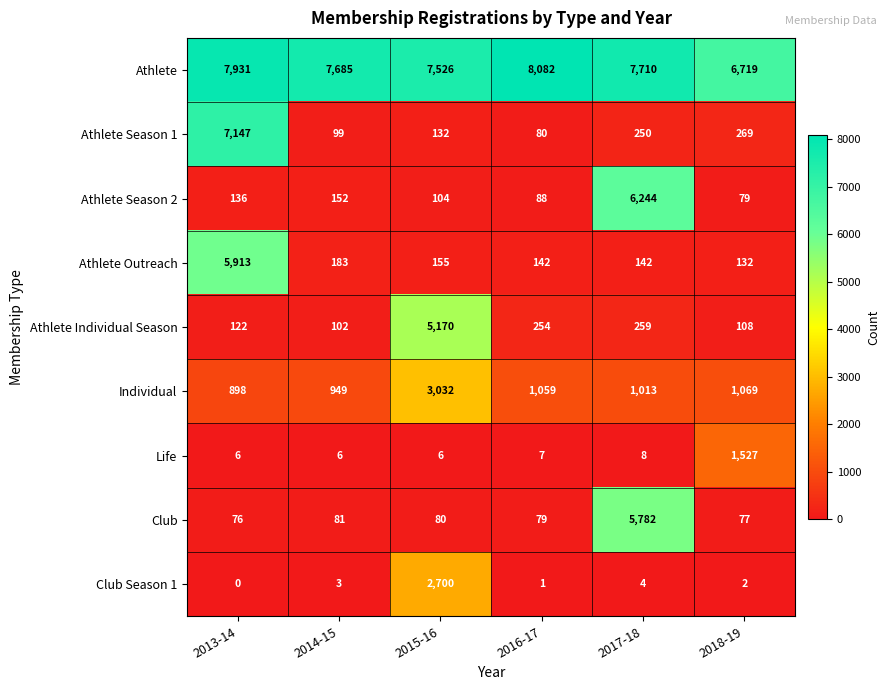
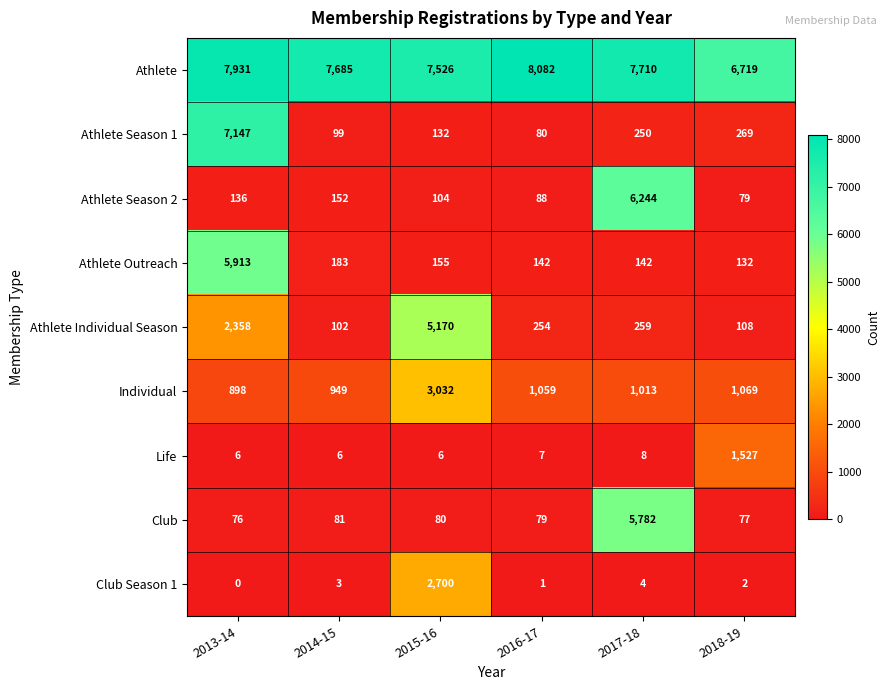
Athlete Individual Season, 2013-14: 122 -> 2,358
